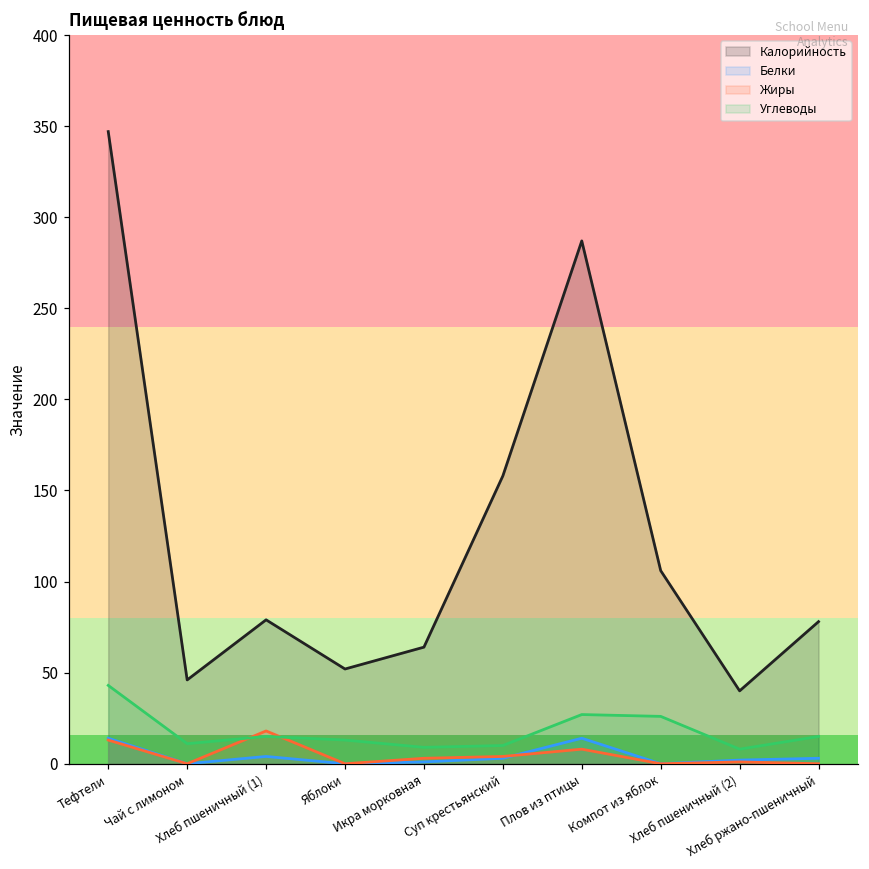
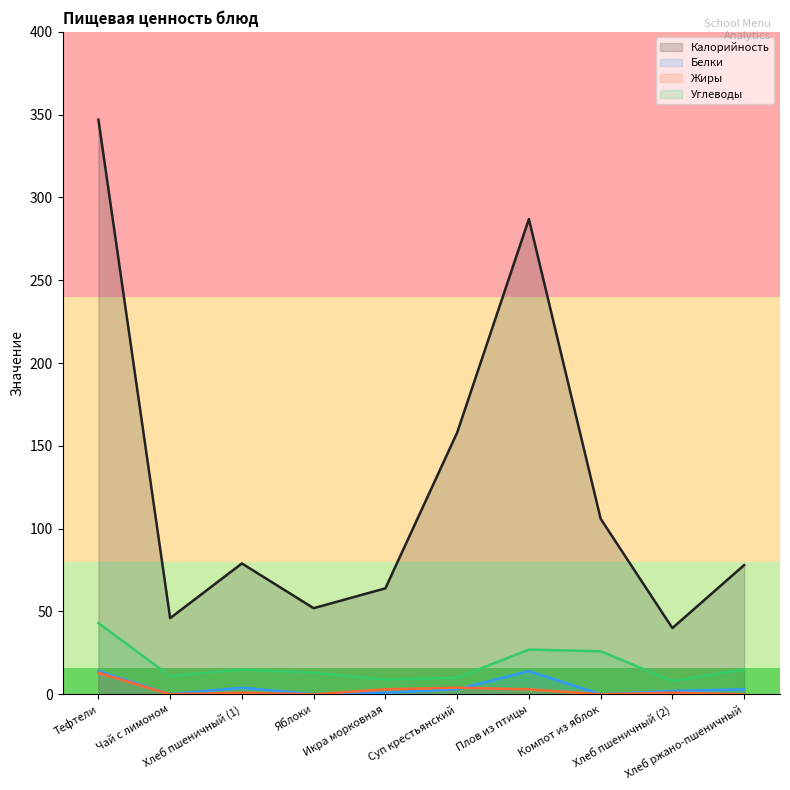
Жиры, Хлеб пшеничный (1): 18 -> 1
Жиры, Плов из птицы: 8 -> 3
